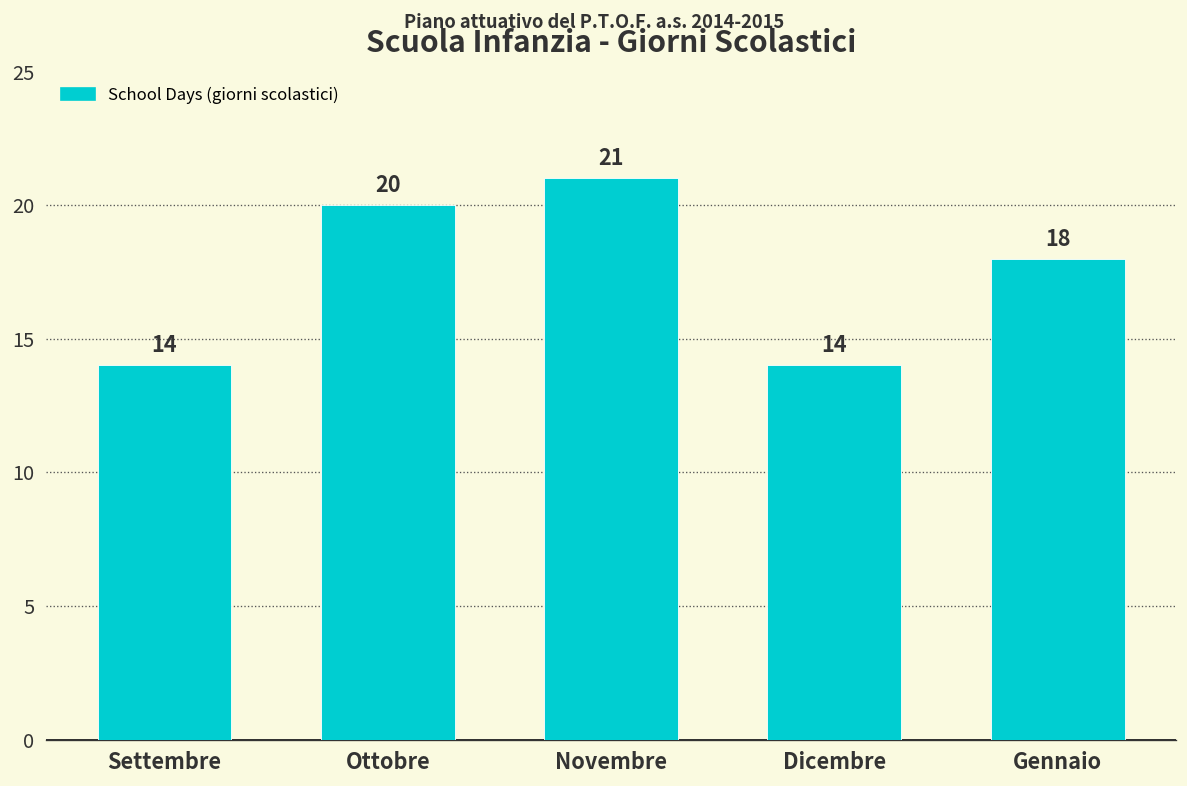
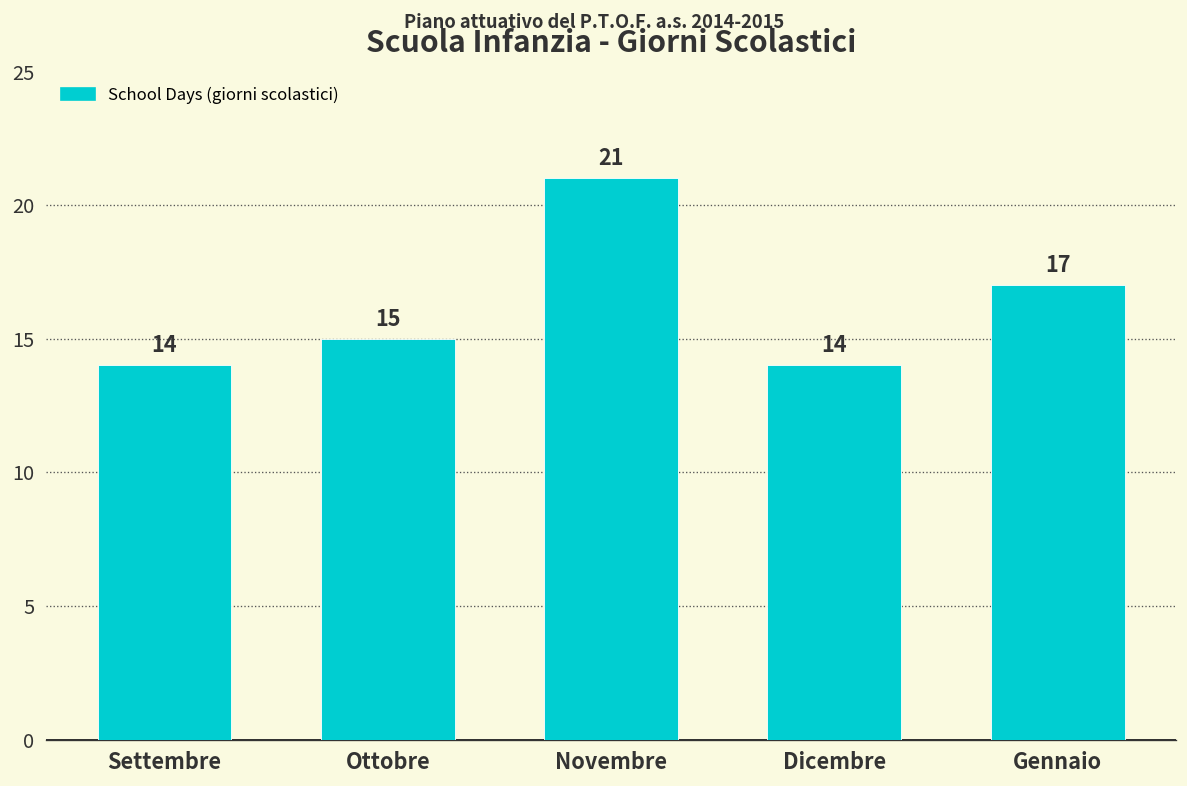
Ottobre: 20 -> 15
Gennaio: 18 -> 17
